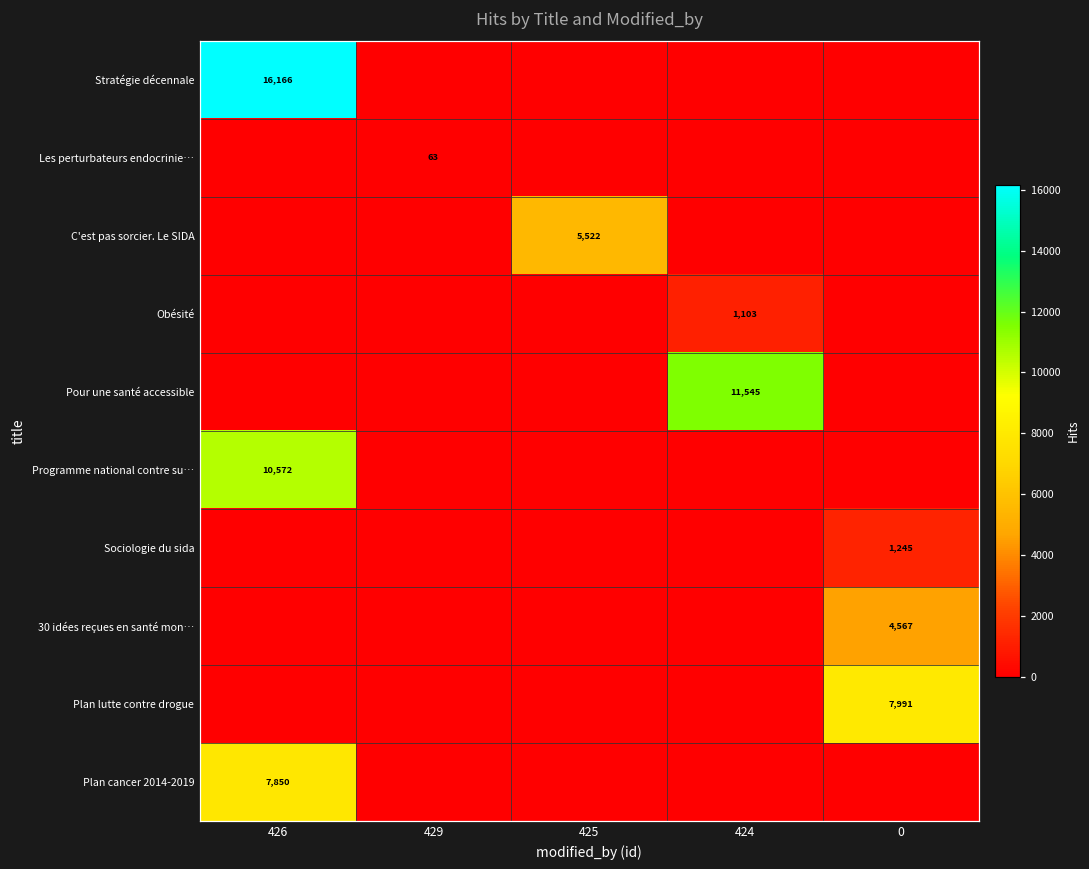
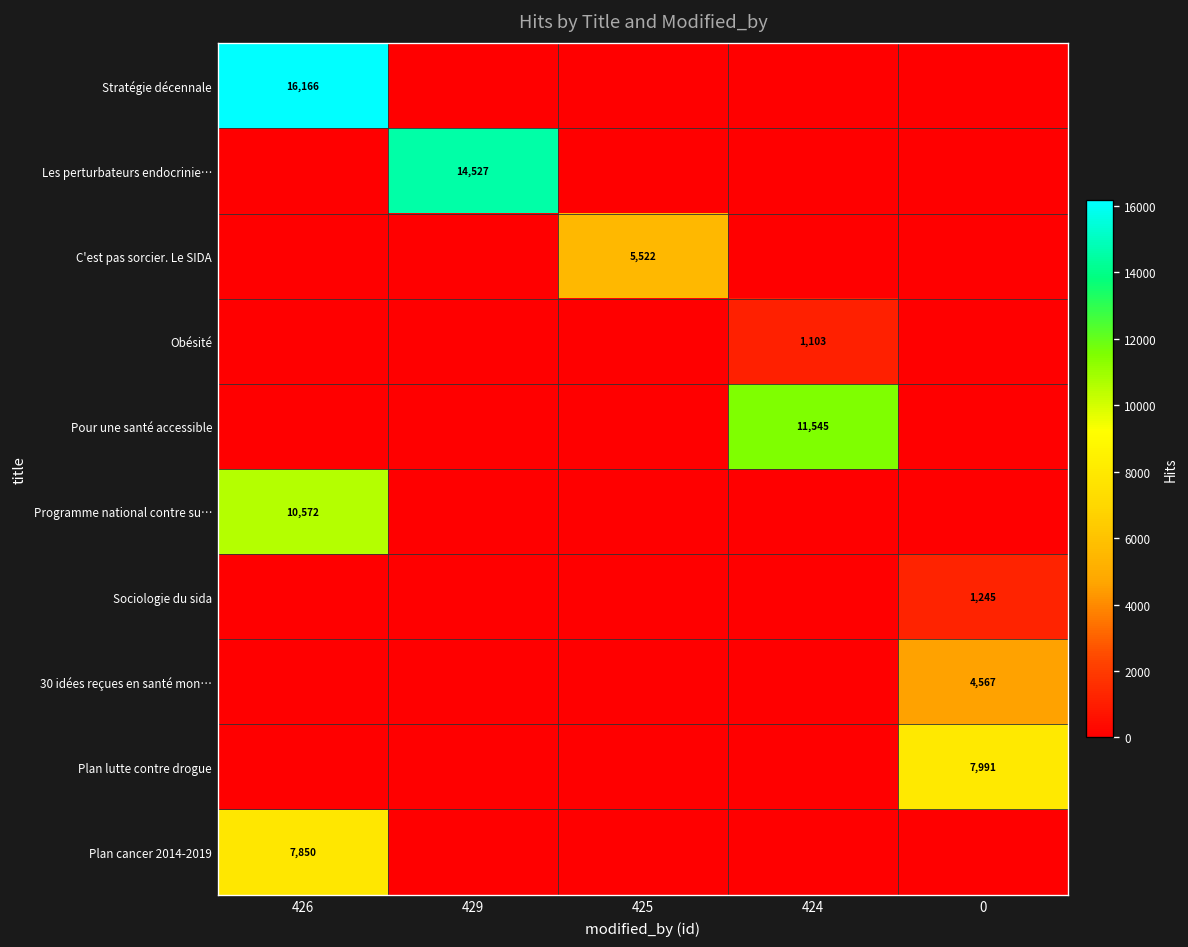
Les perturbateurs endocrinie…, 429: 63 -> 14,527
